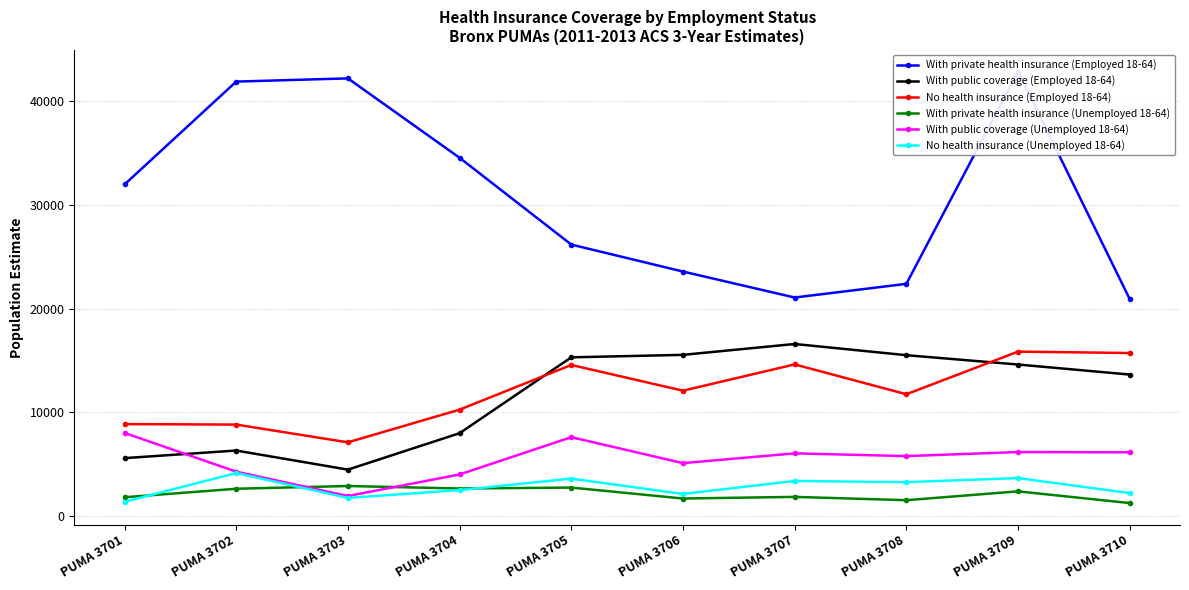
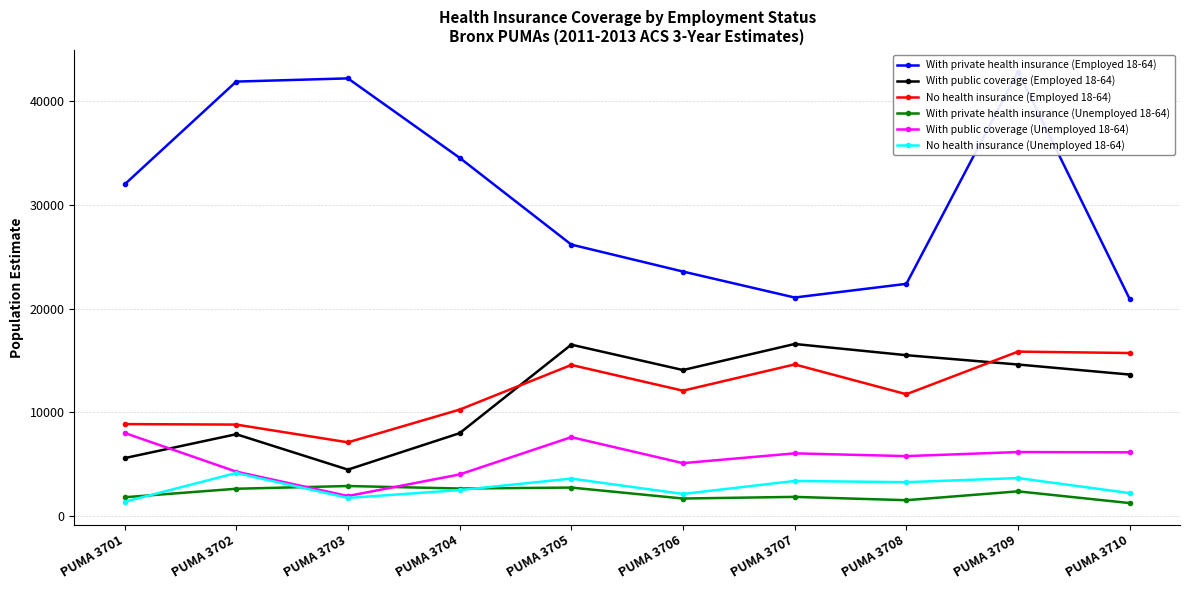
With public coverage (Employed 18-64), PUMA 3702: 6300 -> 7900
With public coverage (Employed 18-64), PUMA 3705: 15300 -> 16500
With public coverage (Employed 18-64), PUMA 3706: 15500 -> 14100
